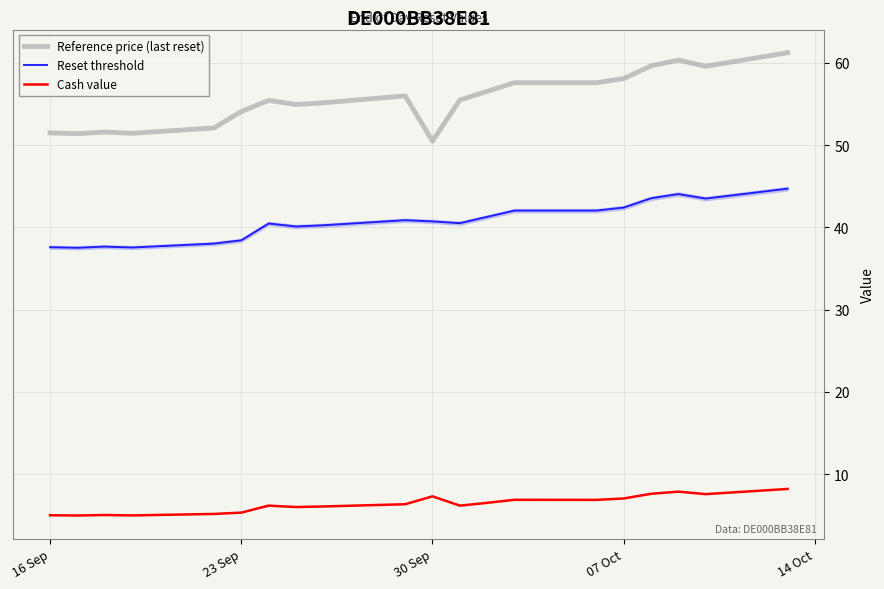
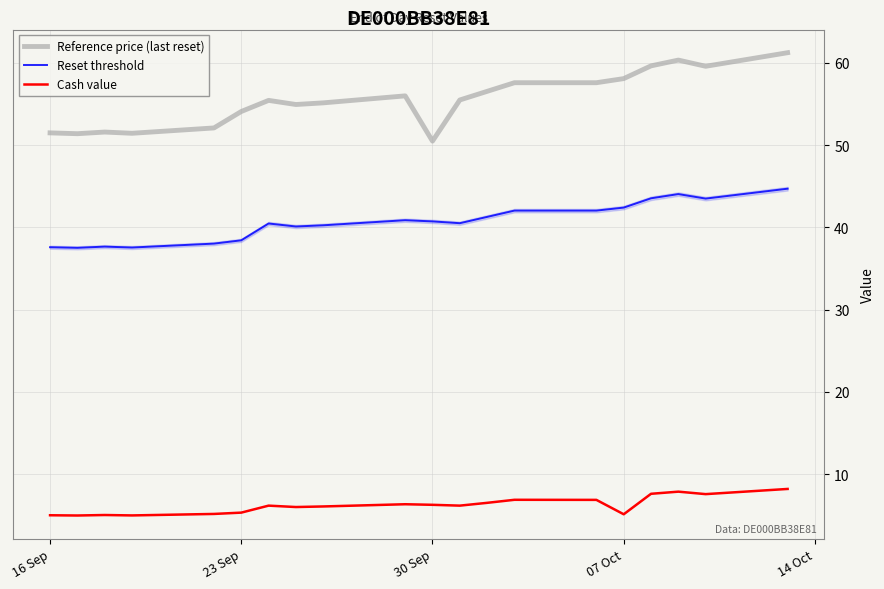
Cash value, 30 Sep: 7 -> 6
Cash value, 07 Oct: 7 -> 5
